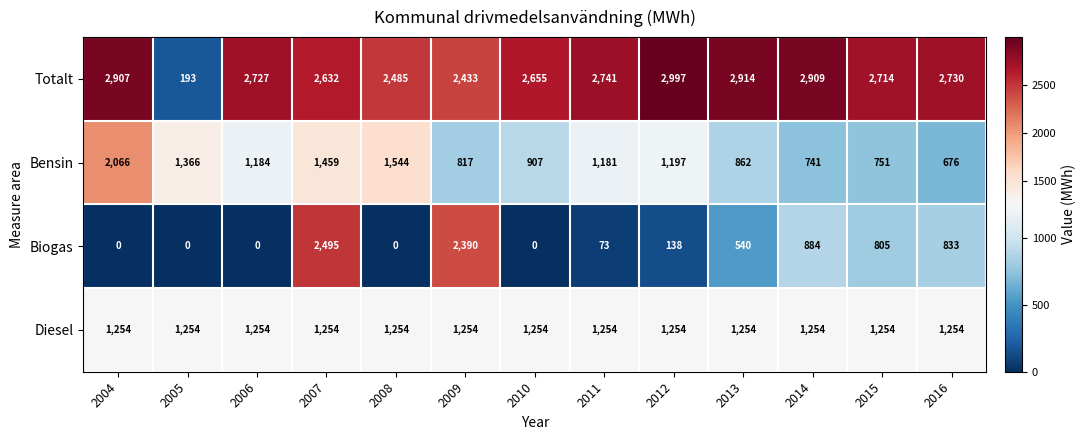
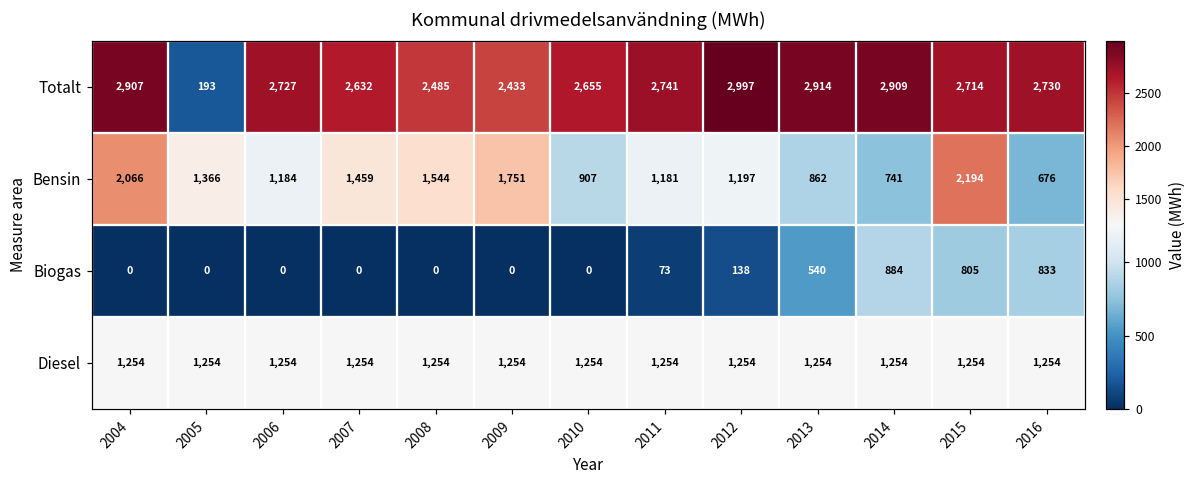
Bensin, 2009: 817 -> 1,751
Bensin, 2015: 751 -> 2,194
Biogas, 2007: 2,495 -> 0
Biogas, 2009: 2,390 -> 0
